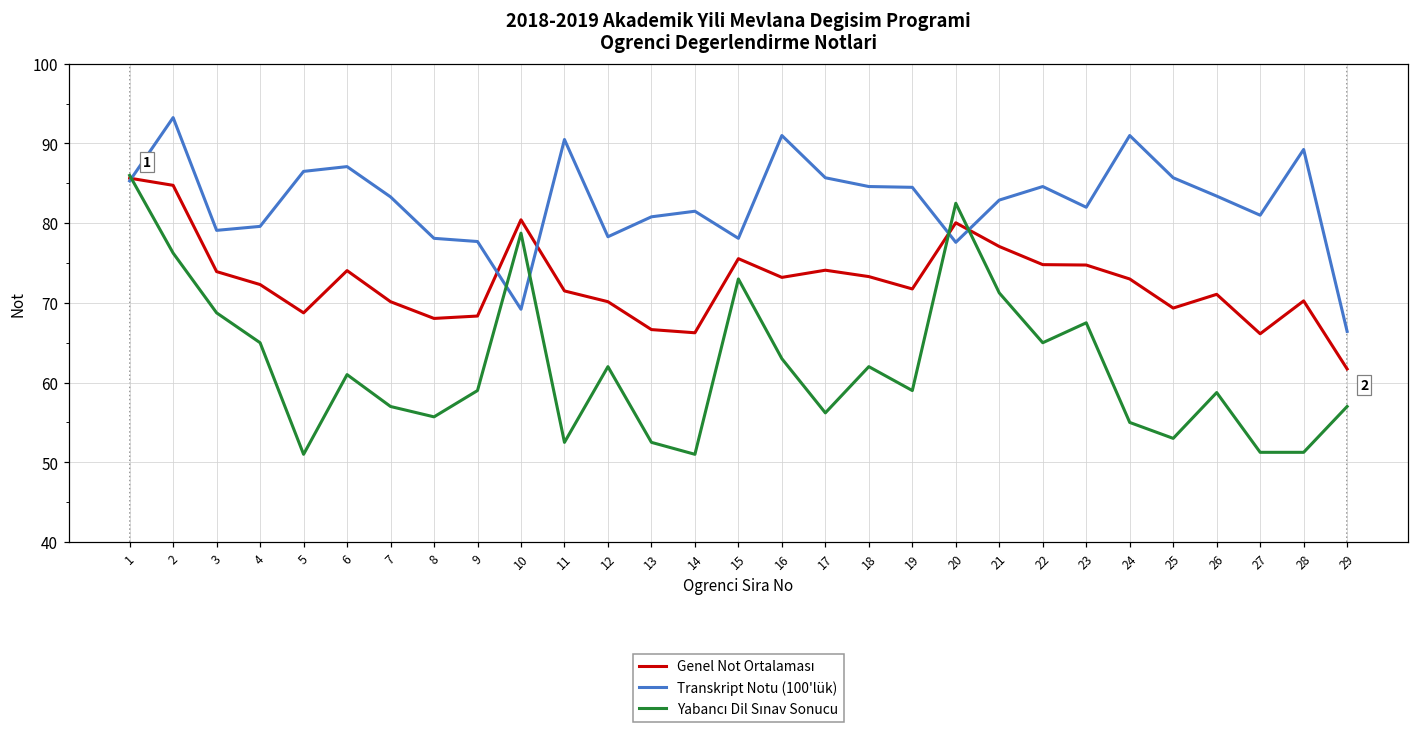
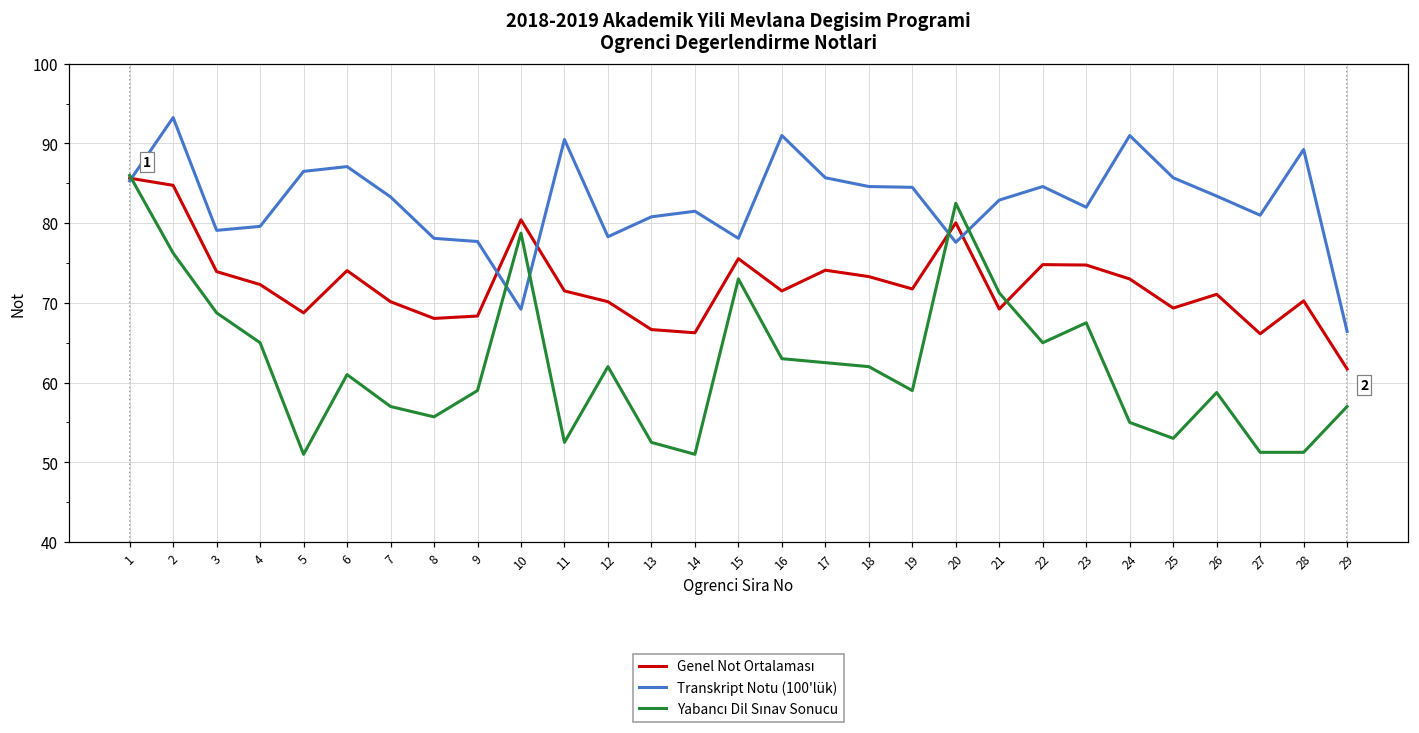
Genel Not Ortalaması, 16: 73 -> 72
Yabancı Dil Sınav Sonucu, 17: 56 -> 63
Genel Not Ortalaması, 21: 77 -> 69
